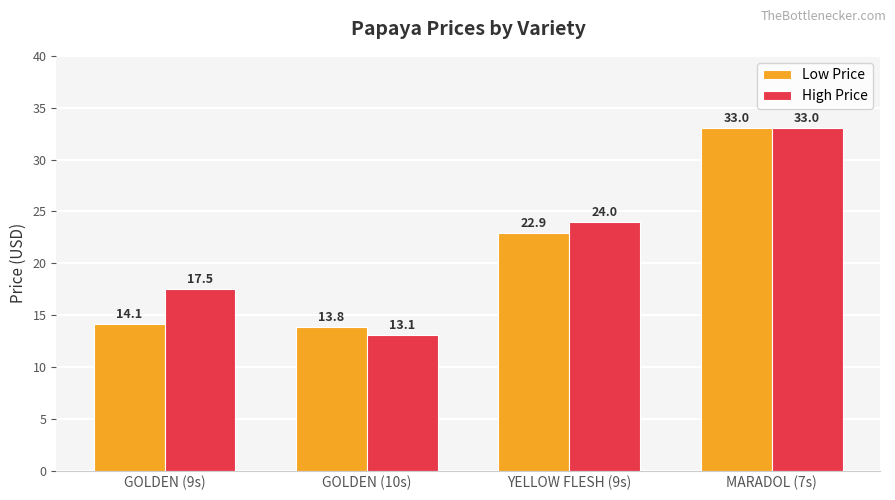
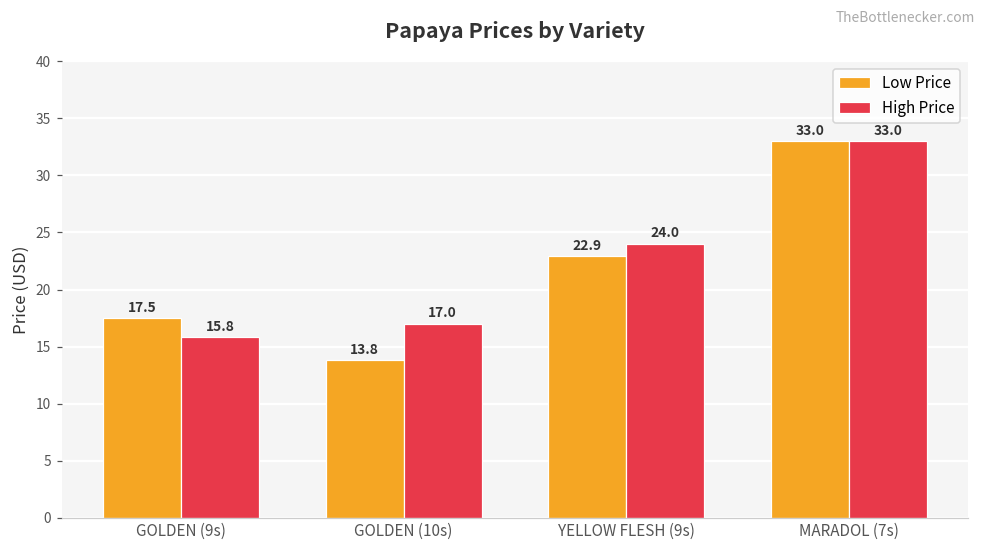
Low Price, GOLDEN (9s): 14.1 -> 17.5
High Price, GOLDEN (9s): 17.5 -> 15.8
High Price, GOLDEN (10s): 13.1 -> 17.0
